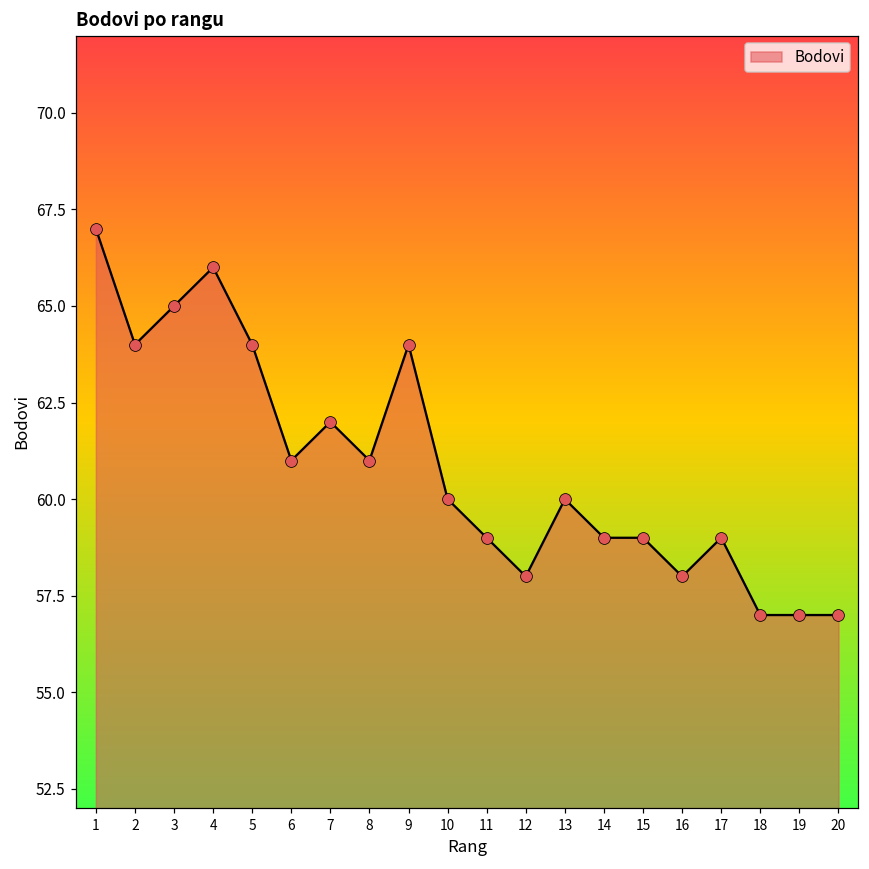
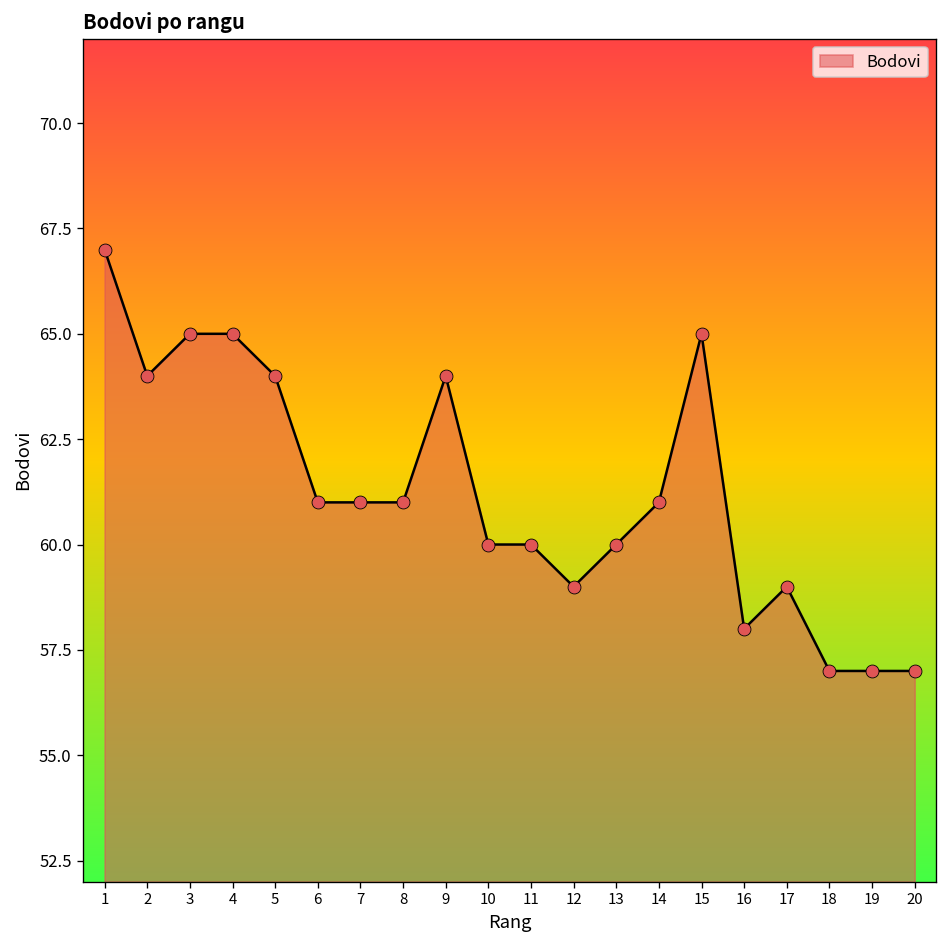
4: 66 -> 65
7: 62 -> 61
11: 59 -> 60
12: 58 -> 59
14: 59 -> 61
15: 59 -> 65
